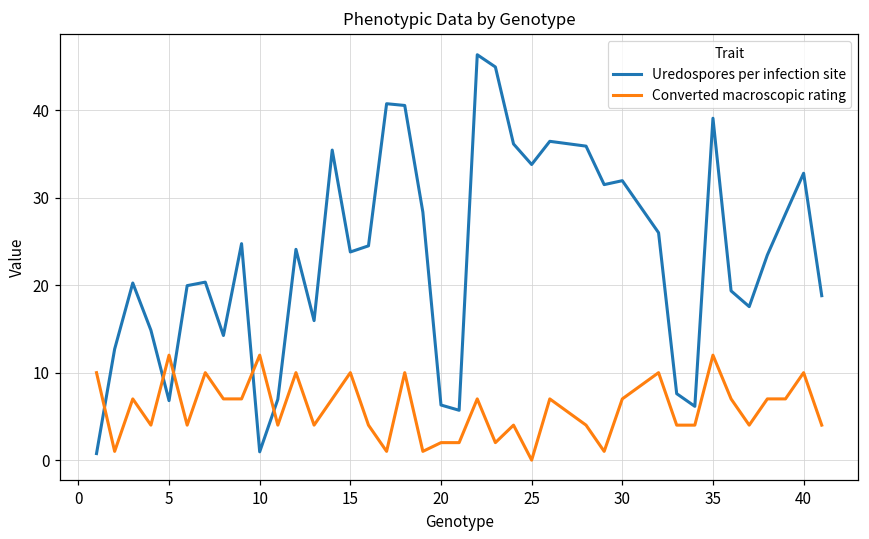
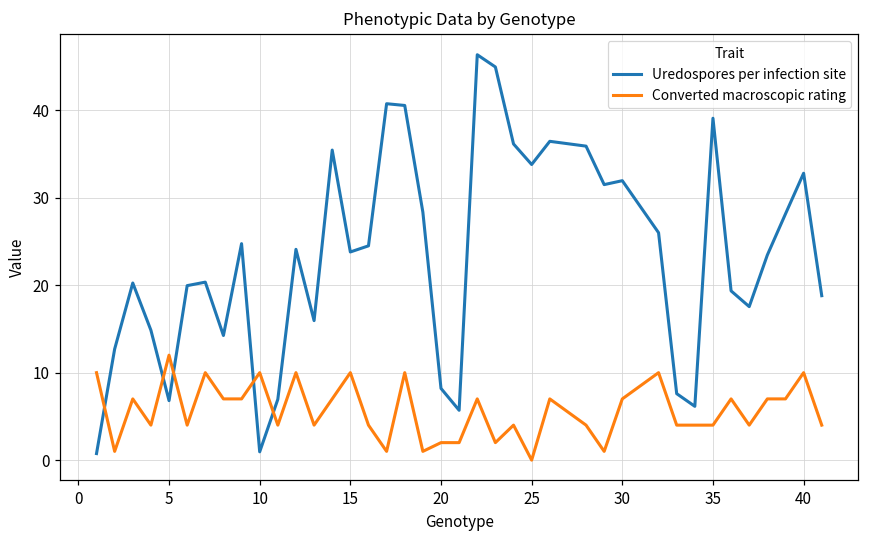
Converted macroscopic rating, 10: 12 -> 10
Uredospores per infection site, 20: 6 -> 8
Converted macroscopic rating, 35: 12 -> 4
